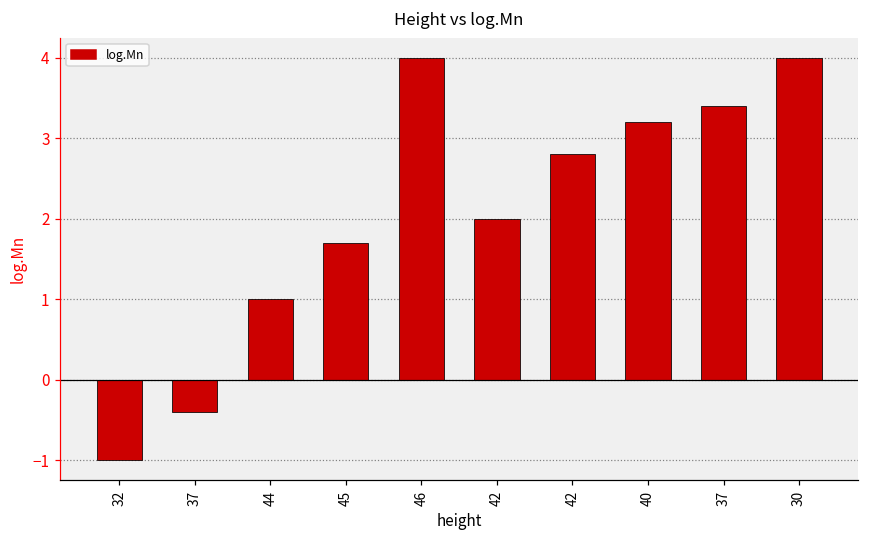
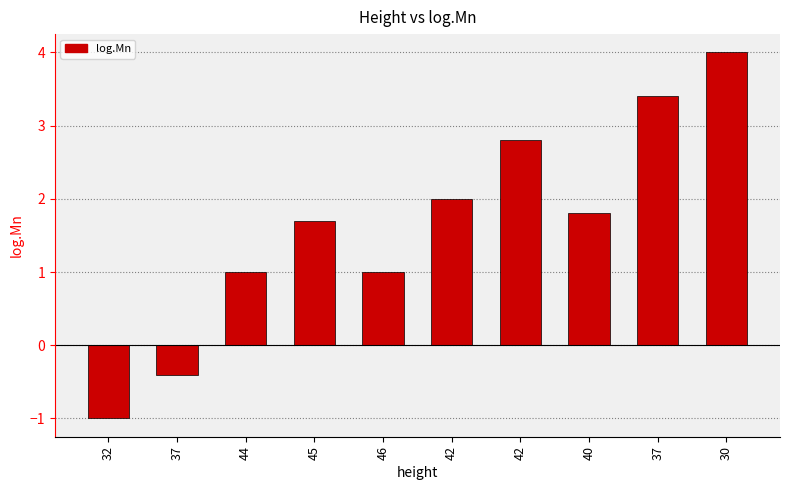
46: 4 -> 1
40: 3.2 -> 1.8
